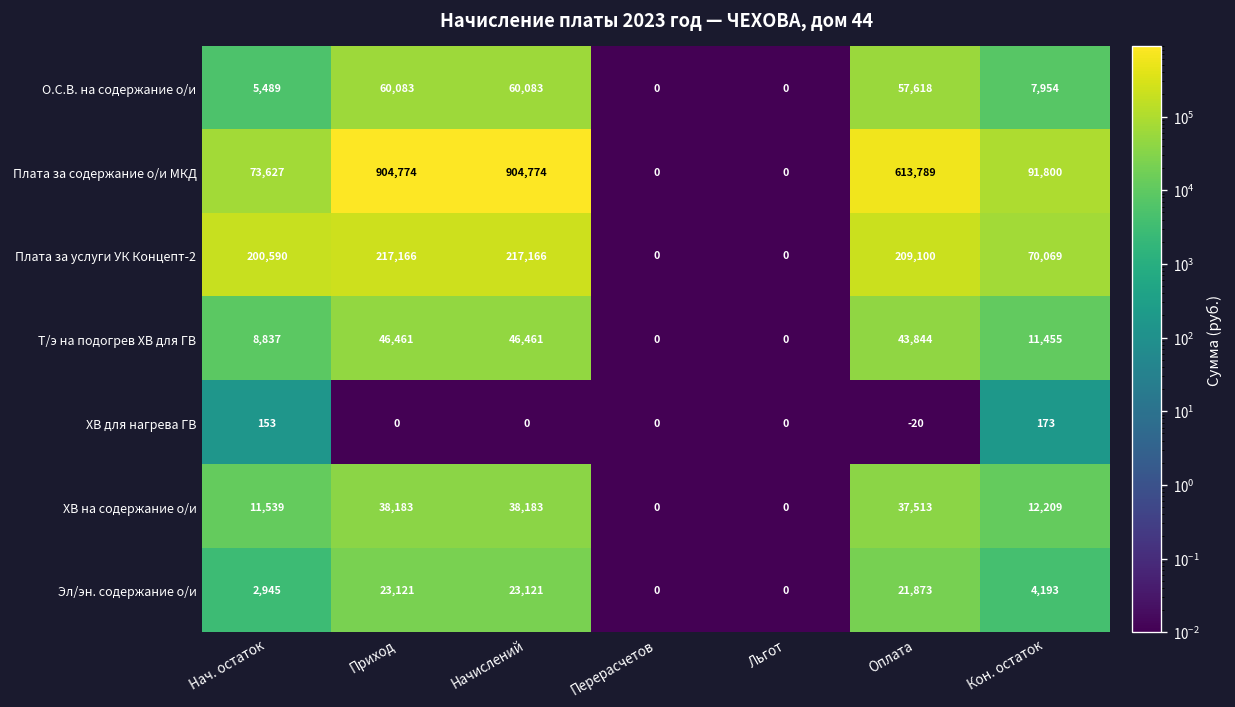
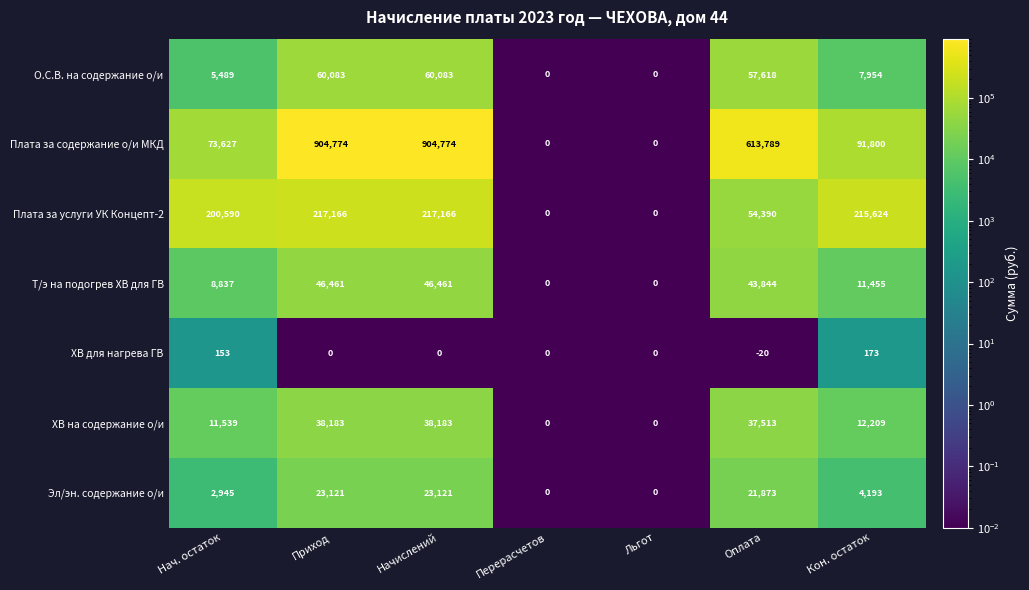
Плата за услуги УК Концепт-2, Оплата: 209,100 -> 54,390
Плата за услуги УК Концепт-2, Кон. остаток: 70,069 -> 215,624
